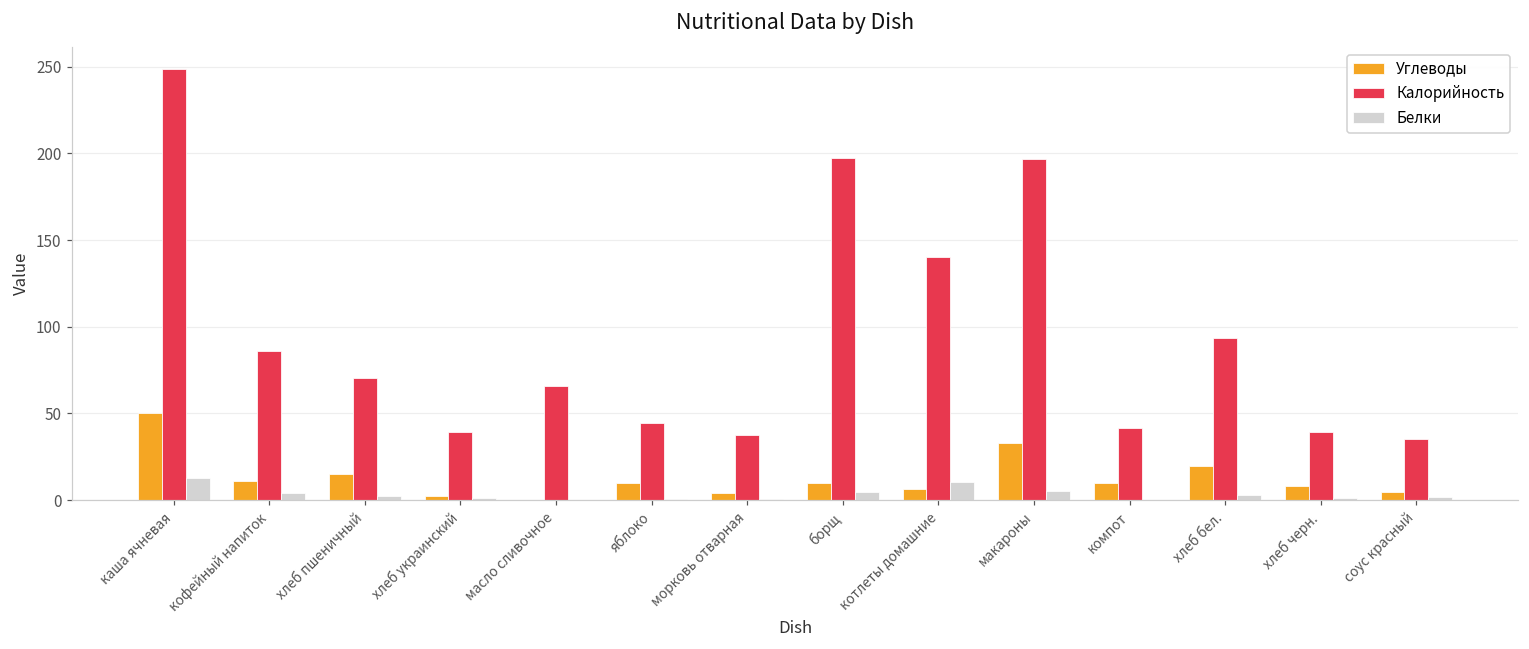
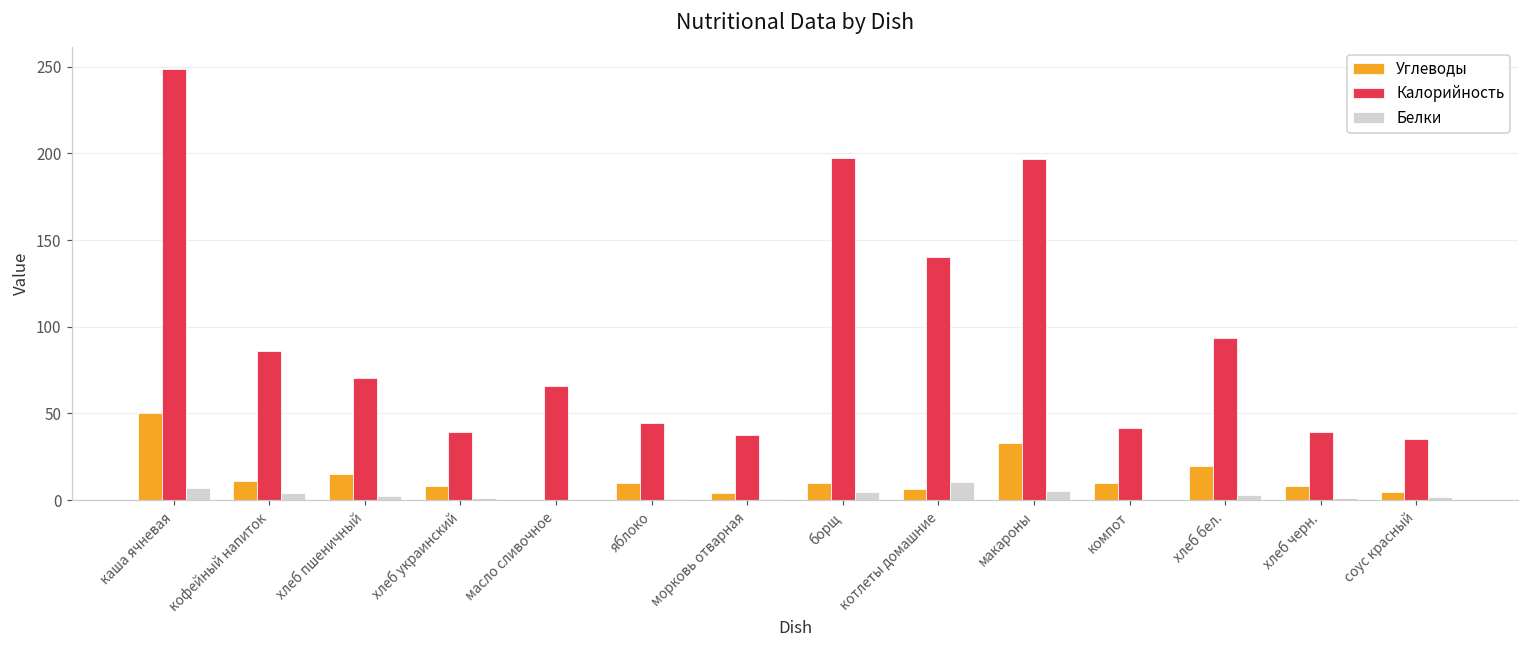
Белки, каша ячневая: 13 -> 7
Углеводы, хлеб украинский: 3 -> 8
